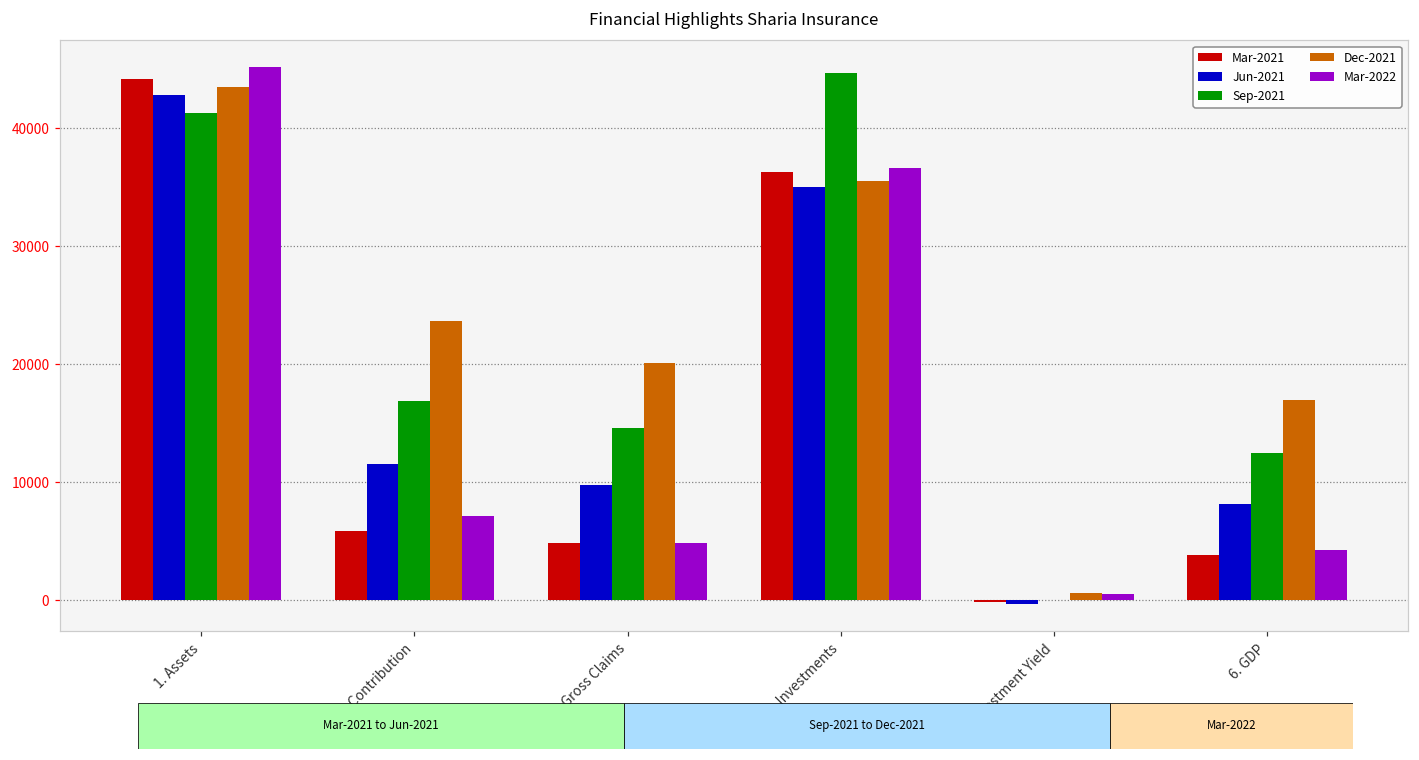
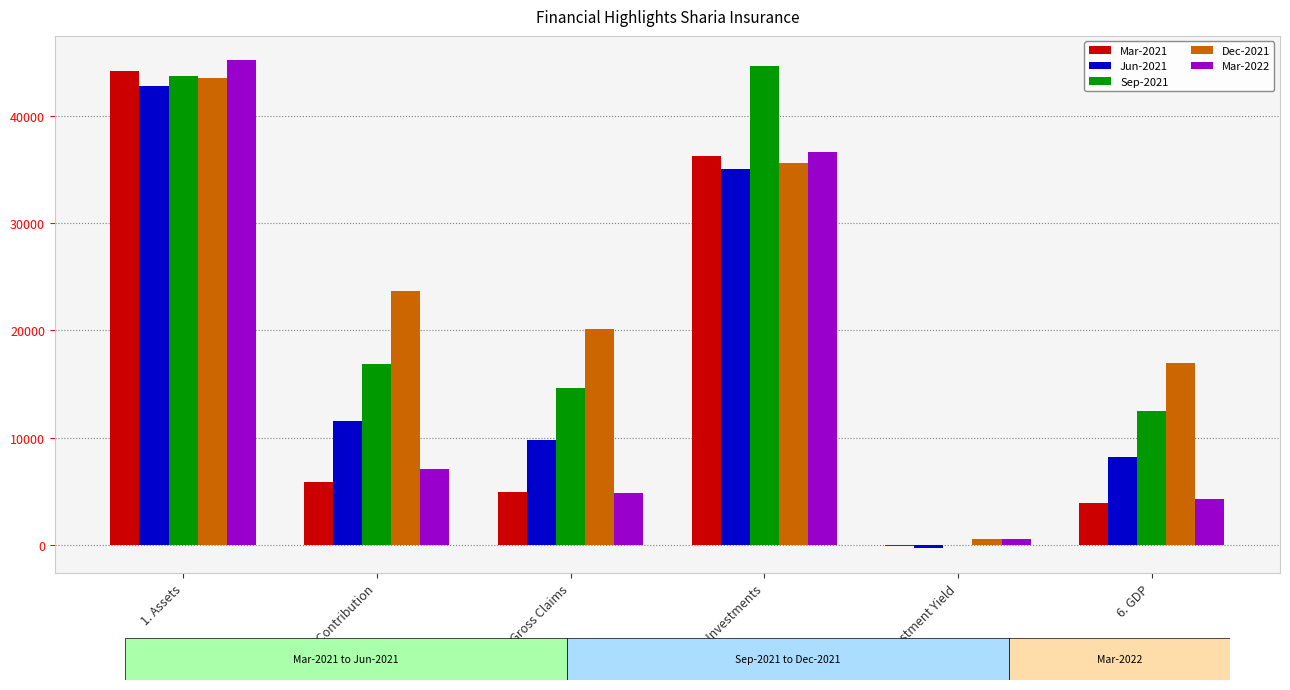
Sep-2021, 1. Assets: 41300 -> 43700
